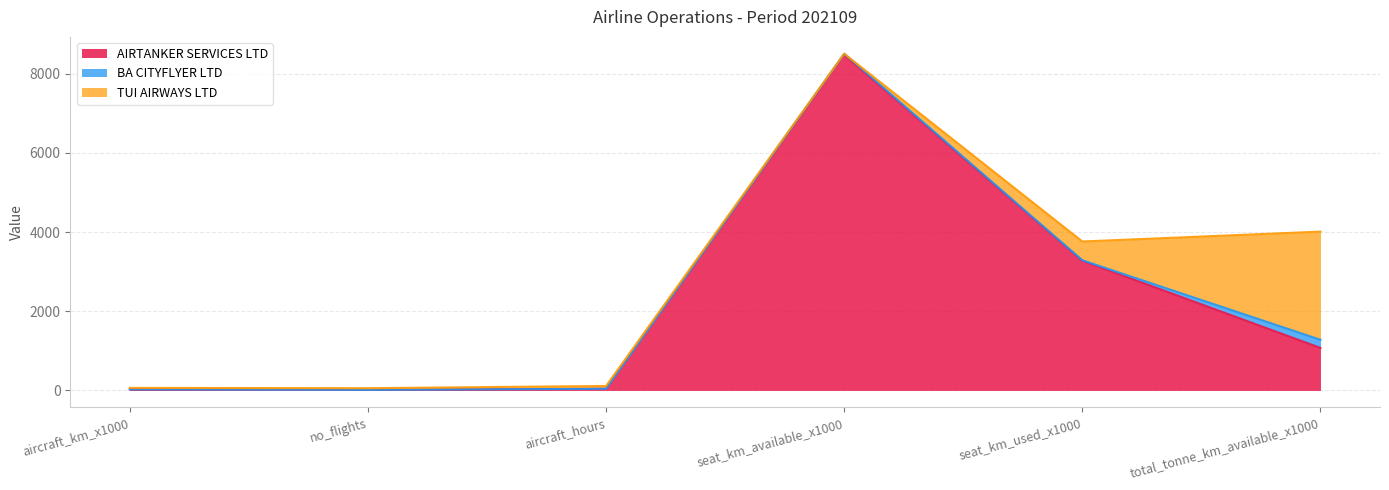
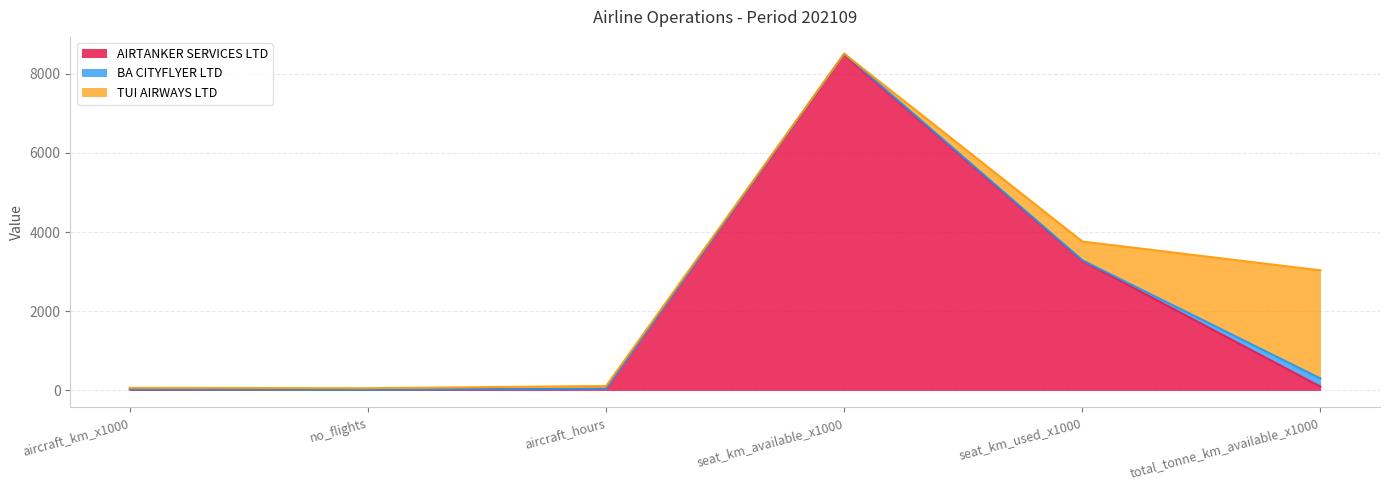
AIRTANKER SERVICES LTD, total_tonne_km_available_x1000: 1100 -> 100
